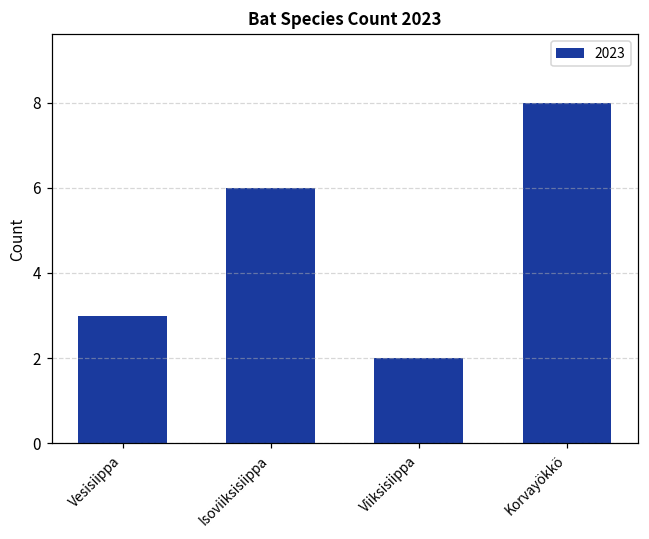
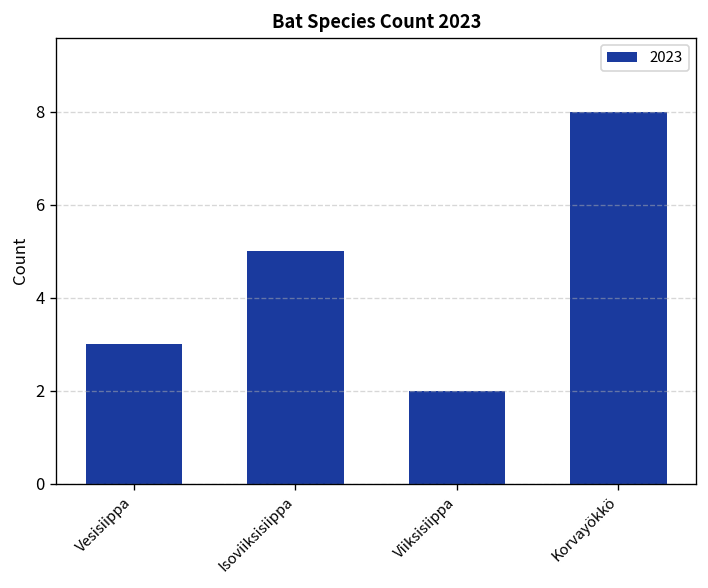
Isoviiksisiippa: 6 -> 5
